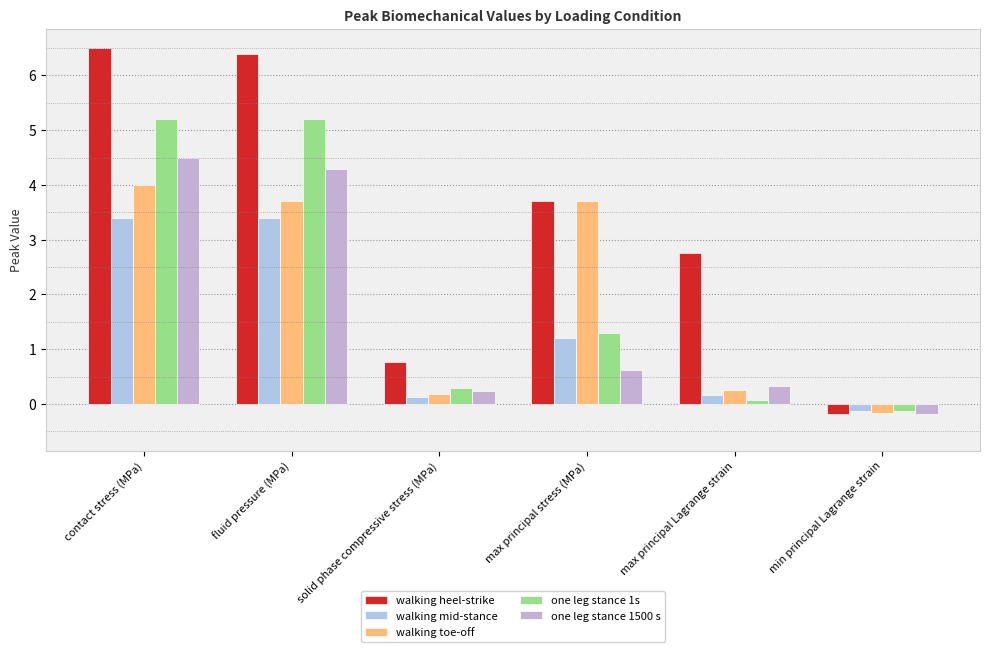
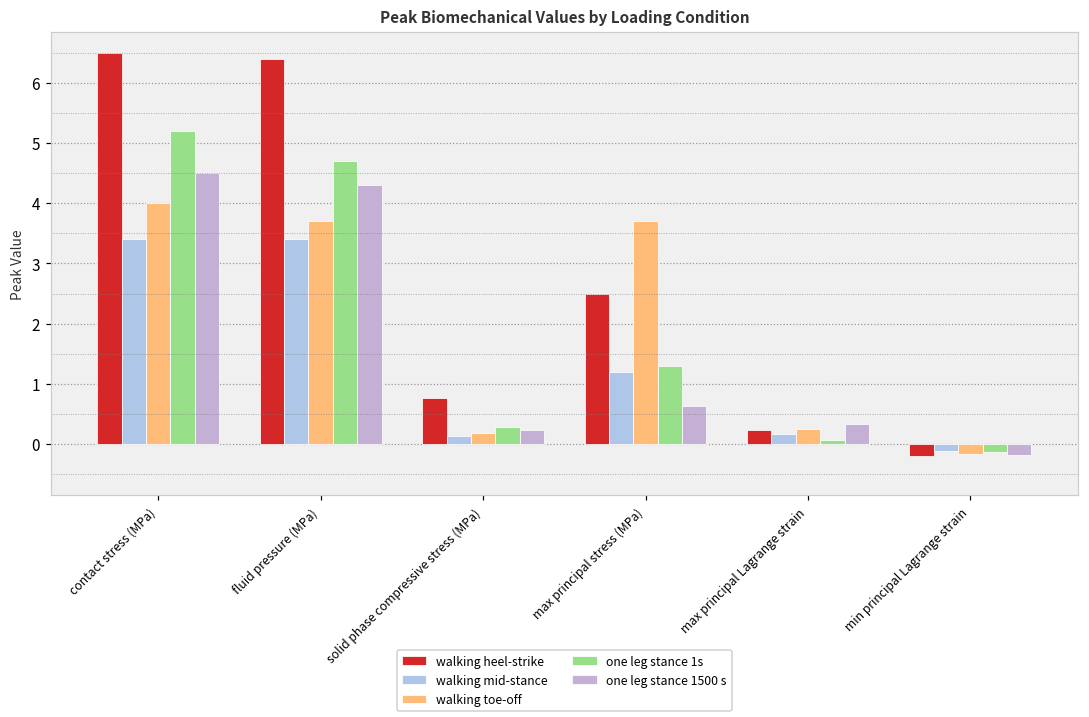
one leg stance 1s, fluid pressure (MPa): 5.2 -> 4.7
walking heel-strike, max principal stress (MPa): 3.7 -> 2.5
walking heel-strike, max principal Lagrange strain: 2.8 -> 0.2
